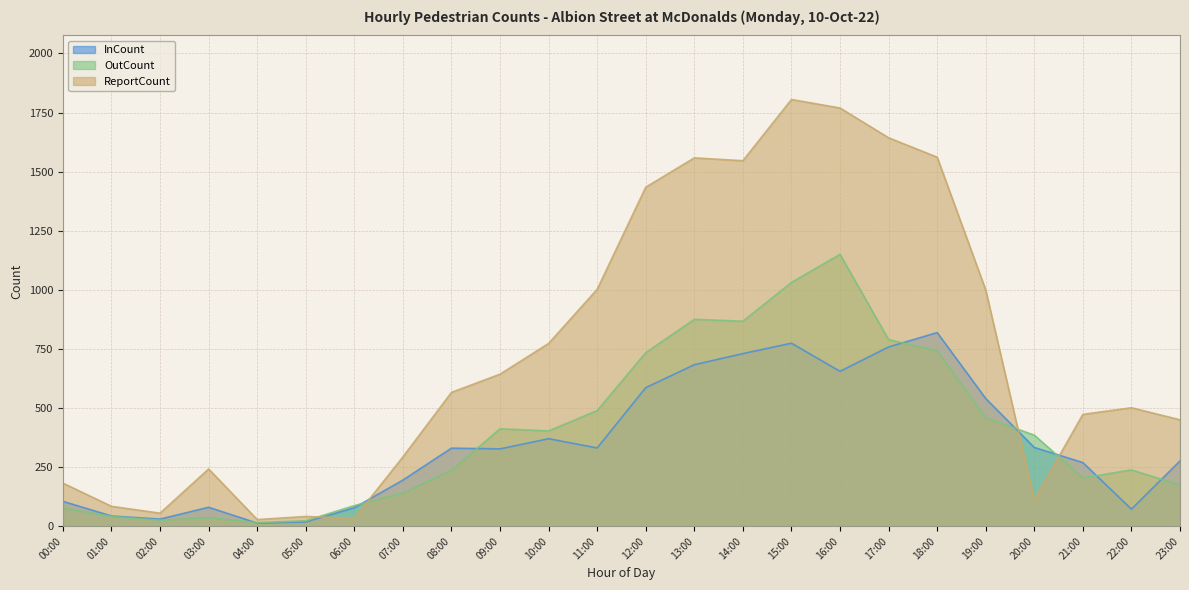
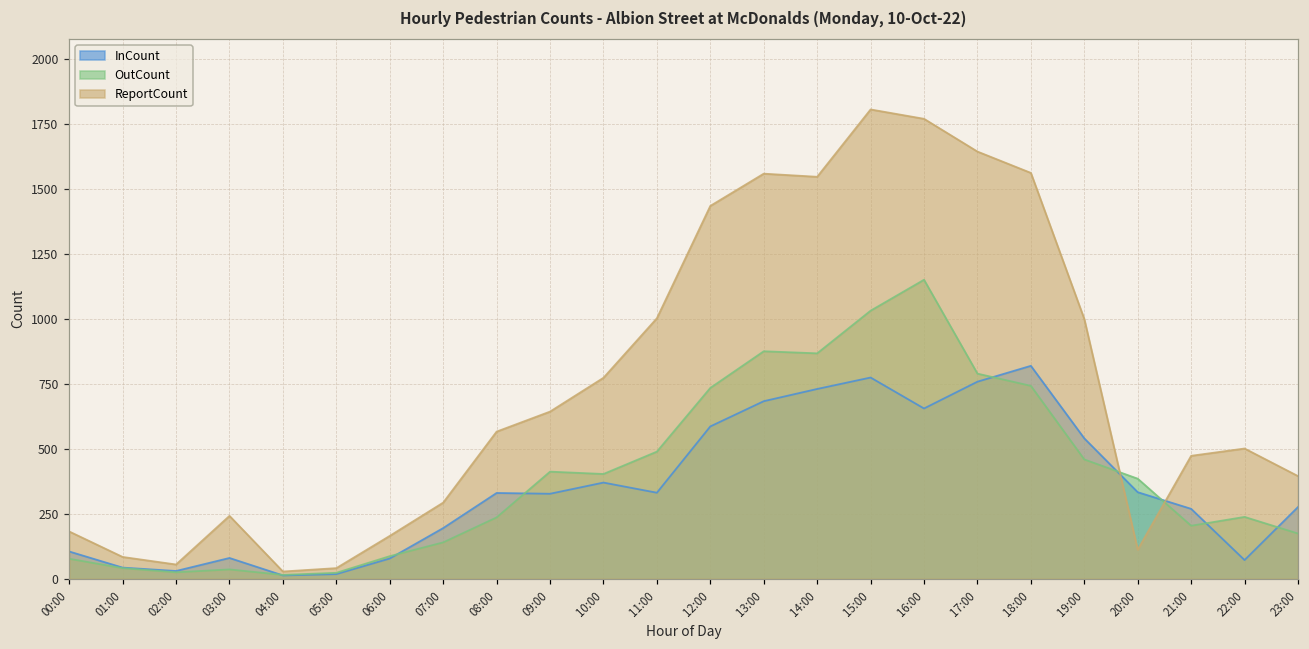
ReportCount, 06:00: 30 -> 170
ReportCount, 23:00: 450 -> 400
